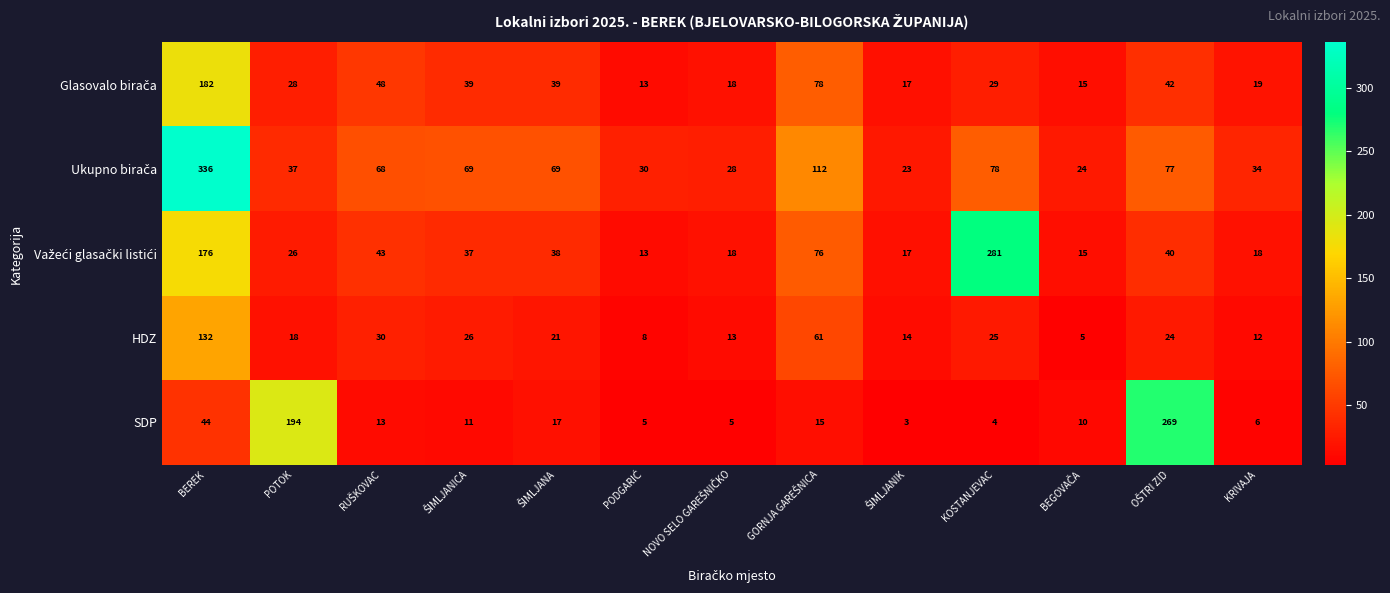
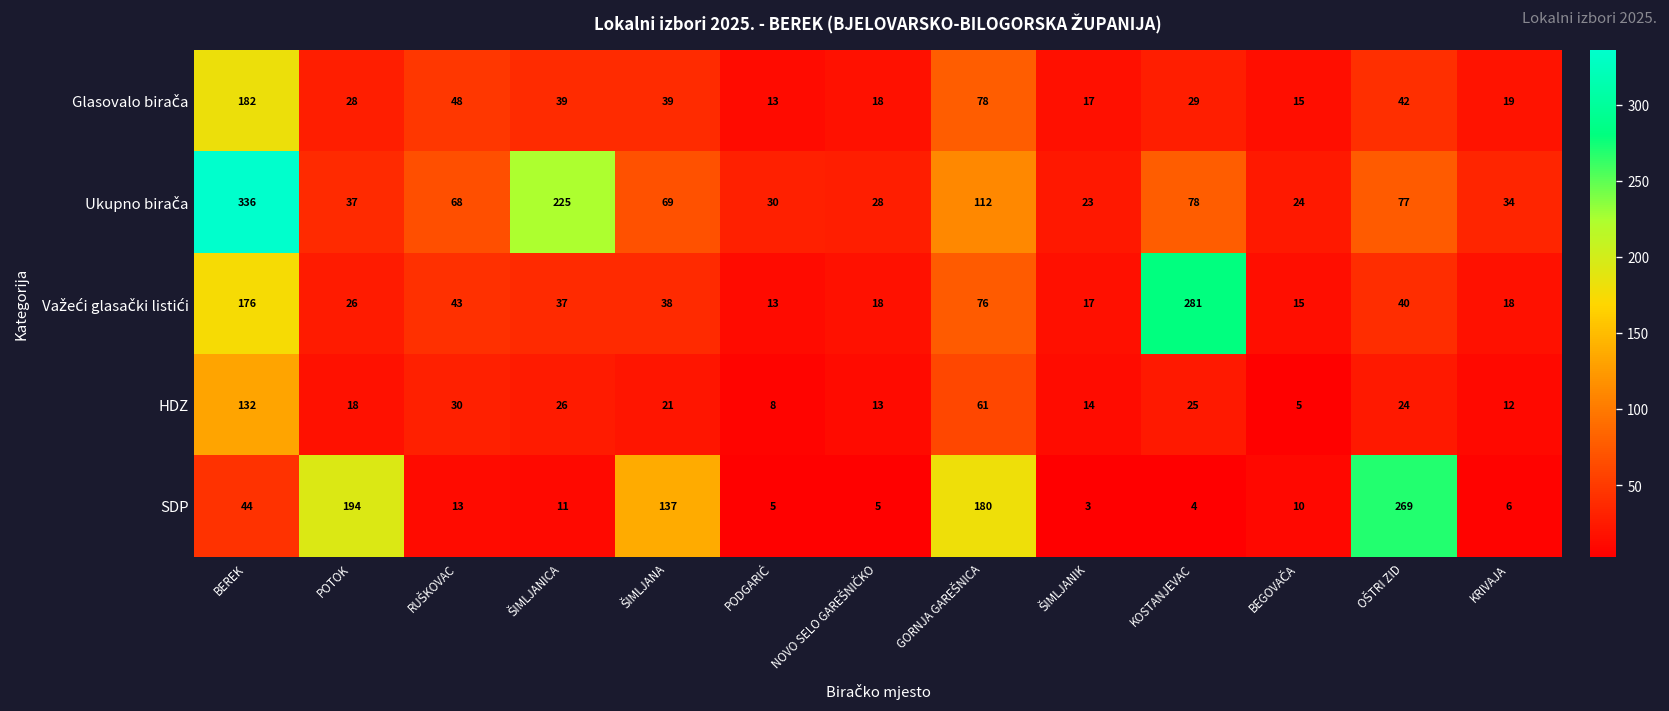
Ukupno birača, ŠIMLJANICA: 69 -> 225
SDP, ŠIMLJANA: 17 -> 137
SDP, GORNJA GAREŠNICA: 15 -> 180
